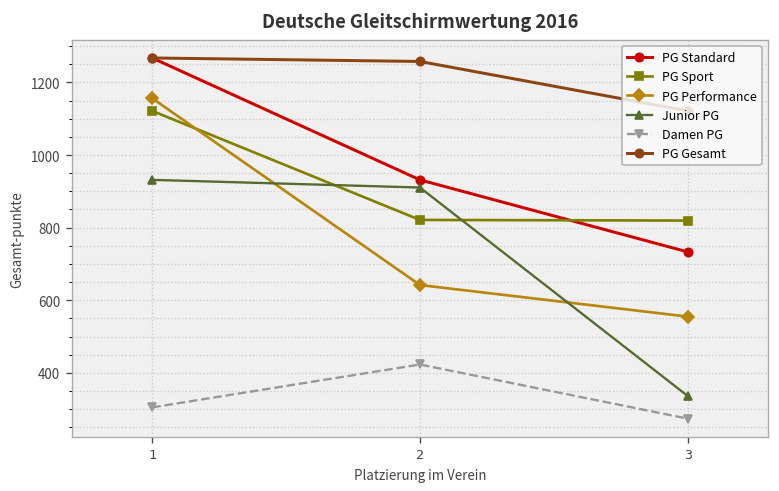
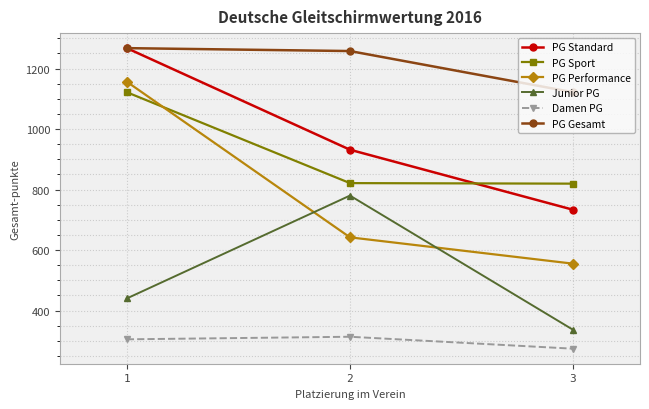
Junior PG, 1: 930 -> 440
Junior PG, 2: 910 -> 780
Damen PG, 2: 420 -> 310
